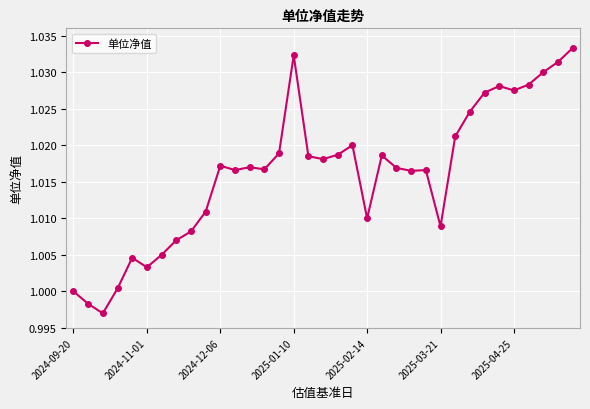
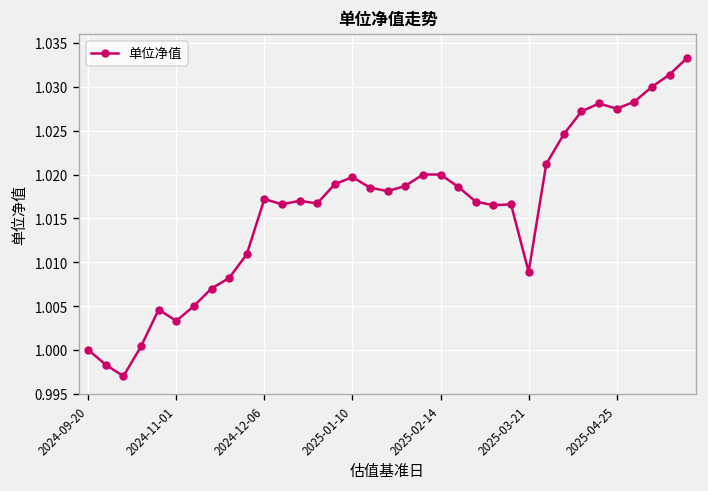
2025-01-10: 1.032 -> 1.020
2025-02-14: 1.01 -> 1.02
